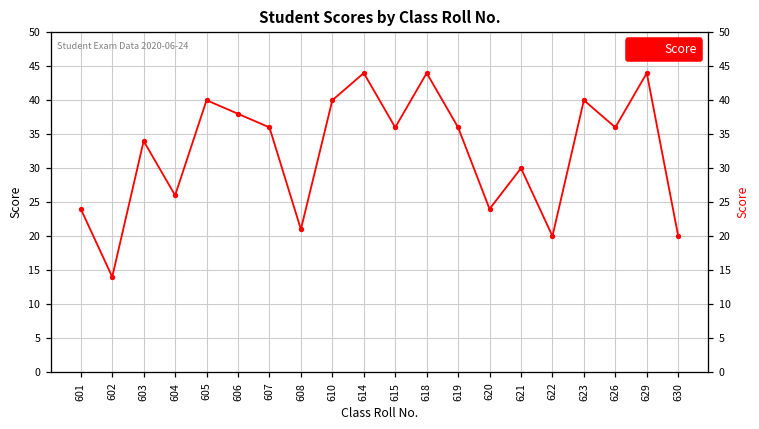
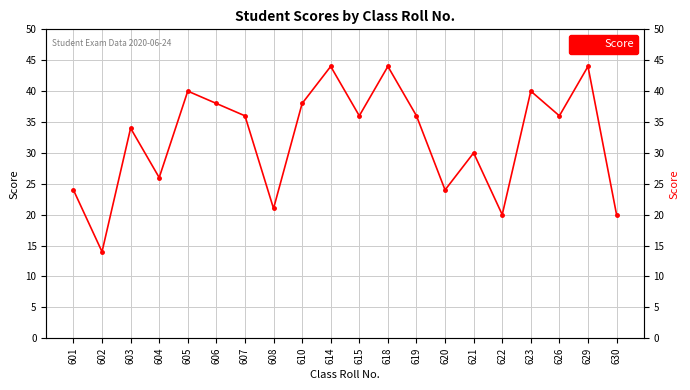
610: 40 -> 38
